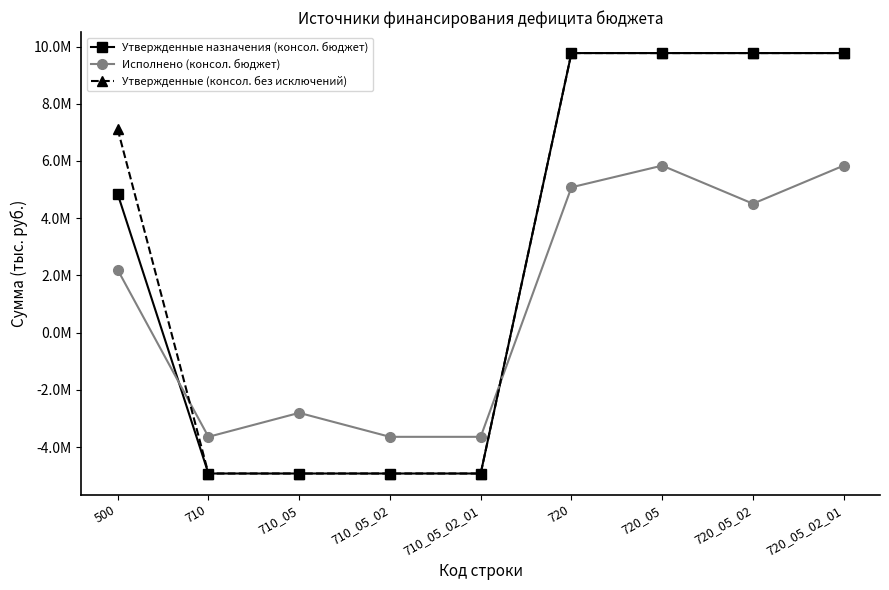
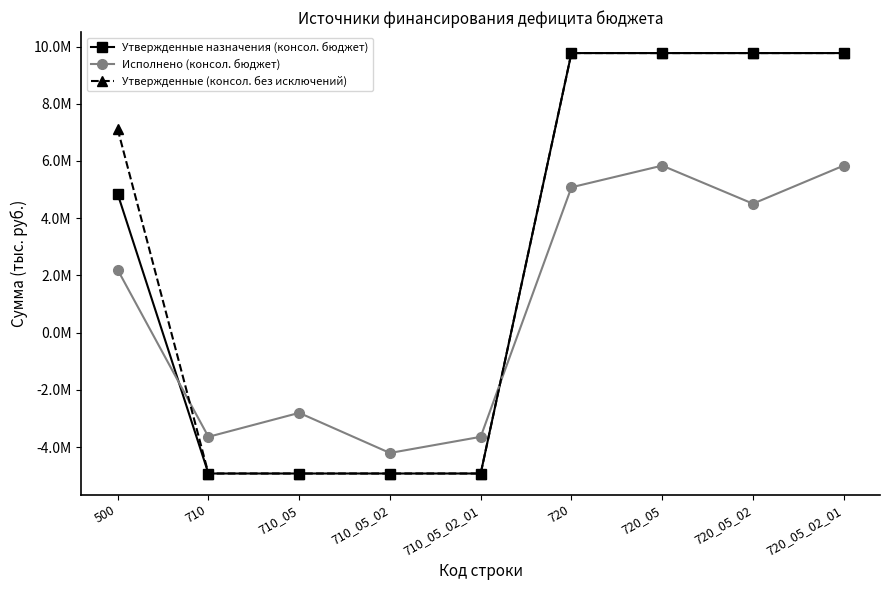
Исполнено (консол. бюджет), 710_05_02: -3600000 -> -4200000
